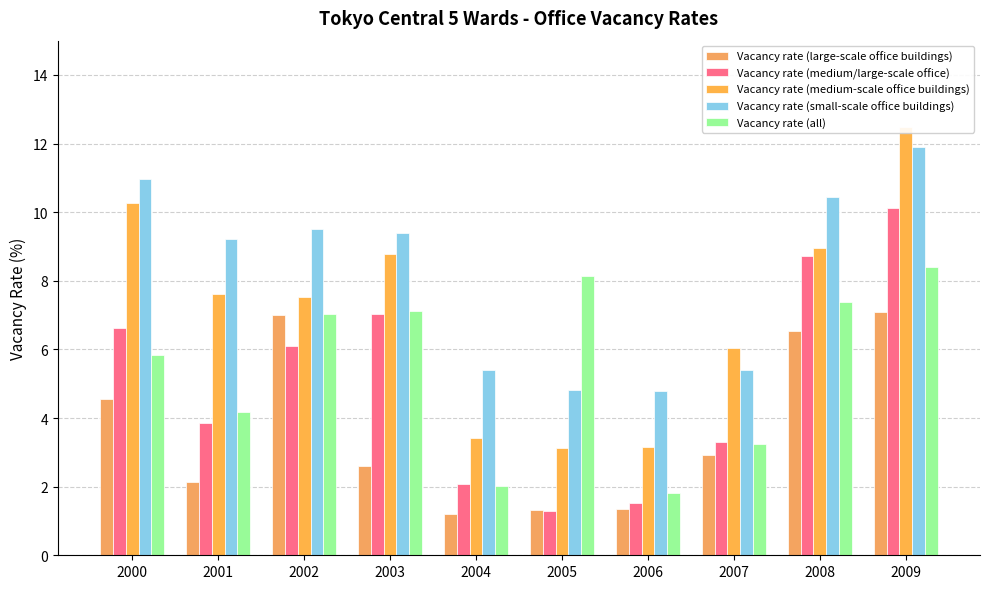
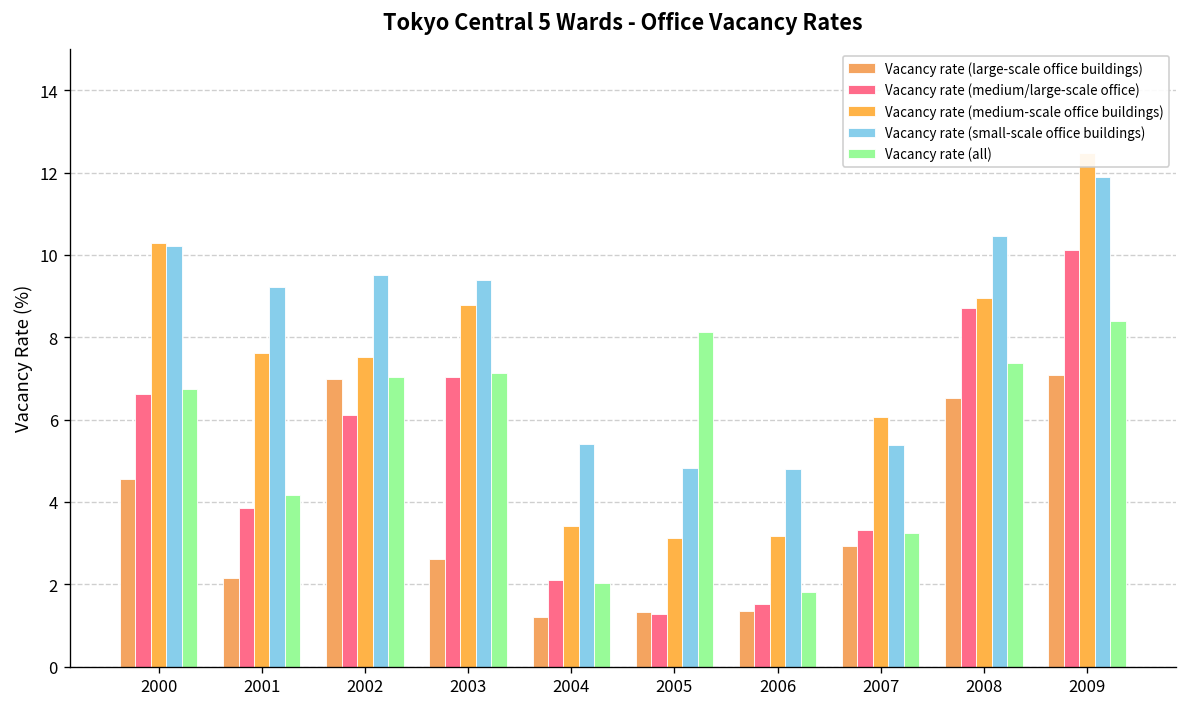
Vacancy rate (small-scale office buildings), 2000: 11.0 -> 10.2
Vacancy rate (all), 2000: 5.9 -> 6.7
